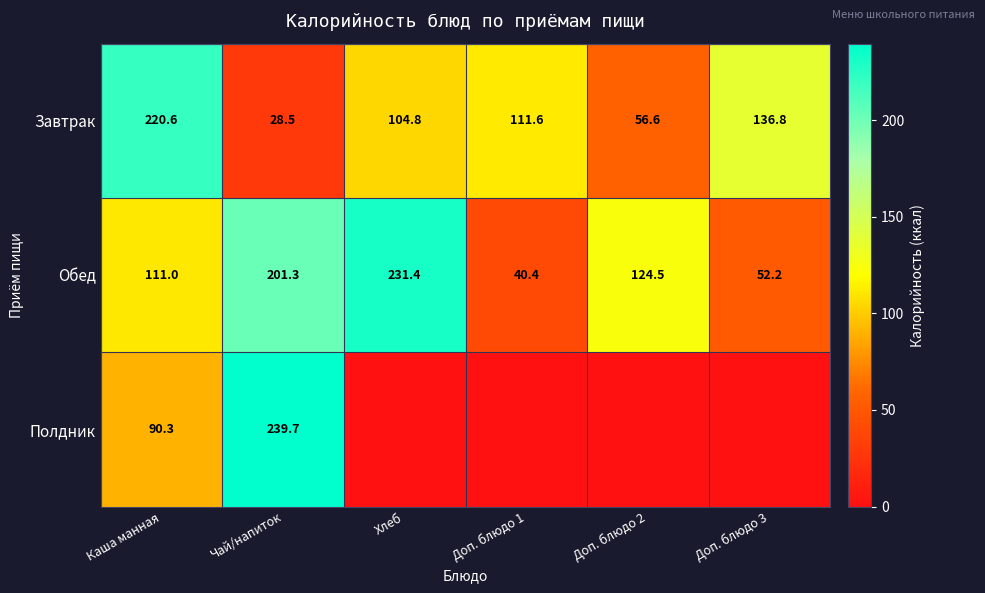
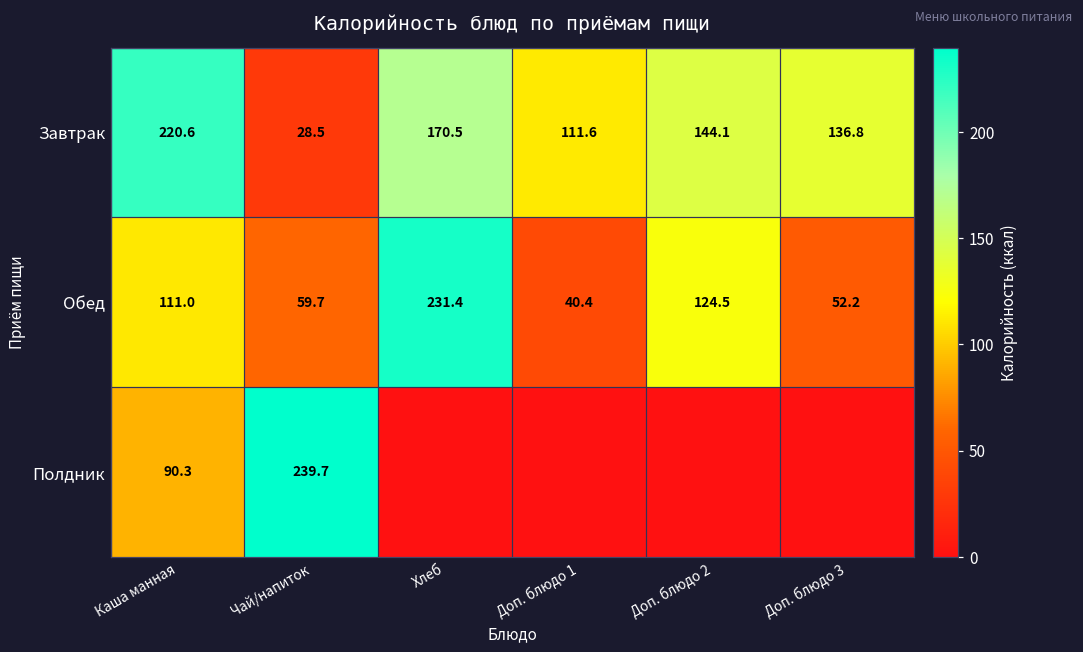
Завтрак, Хлеб: 104.8 -> 170.5
Завтрак, Доп. блюдо 2: 56.6 -> 144.1
Обед, Чай/напиток: 201.3 -> 59.7
